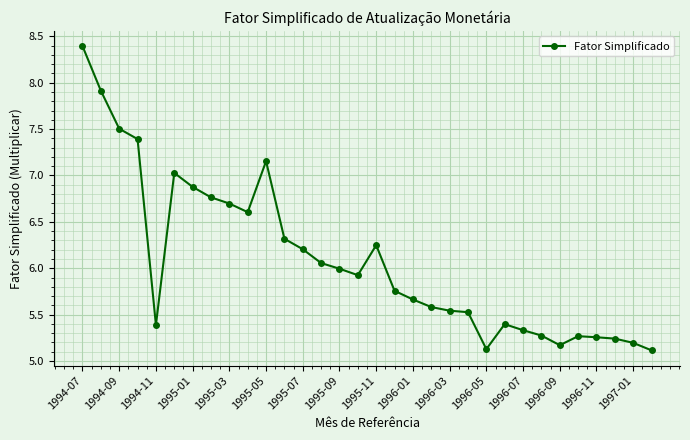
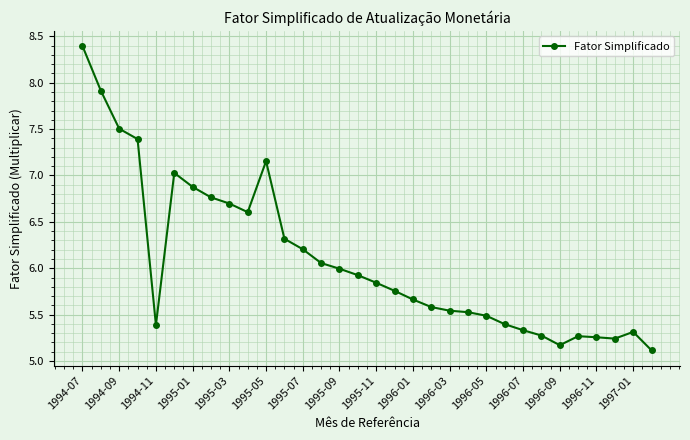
1995-11: 6.2 -> 5.8
1996-05: 5.1 -> 5.5
1997-01: 5.2 -> 5.3
